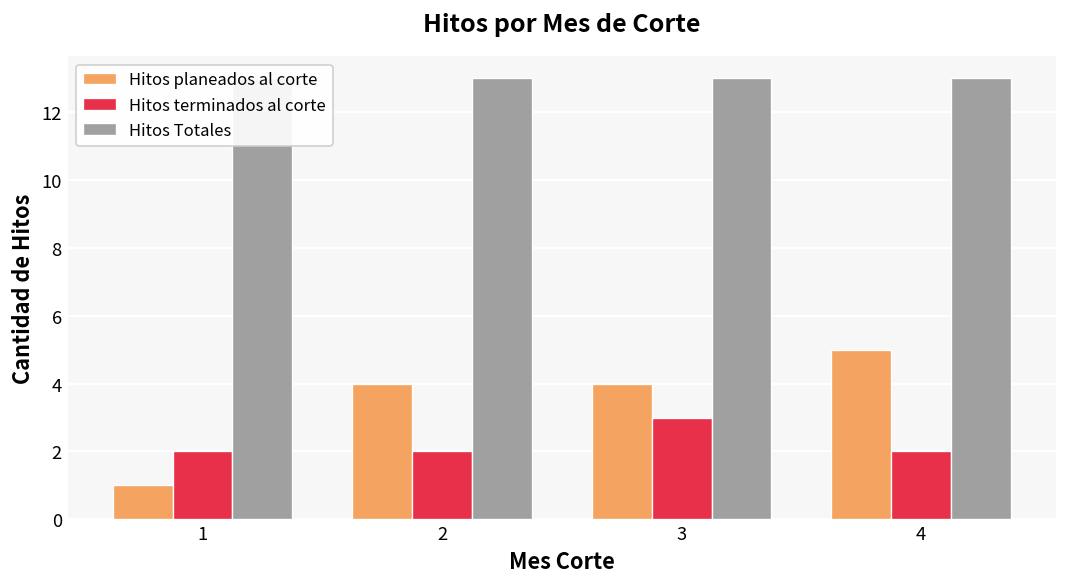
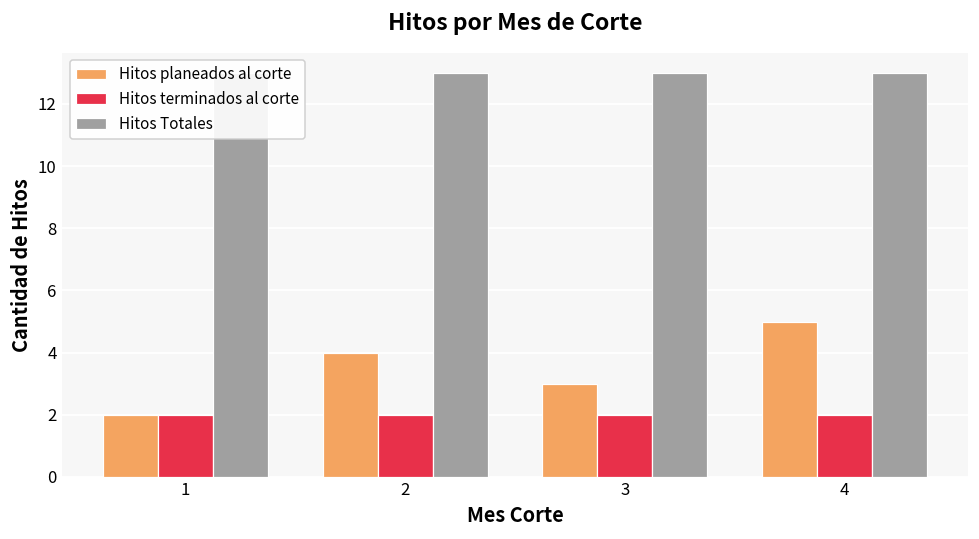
Hitos planeados al corte, 1: 1 -> 2
Hitos planeados al corte, 3: 4 -> 3
Hitos terminados al corte, 3: 3 -> 2
